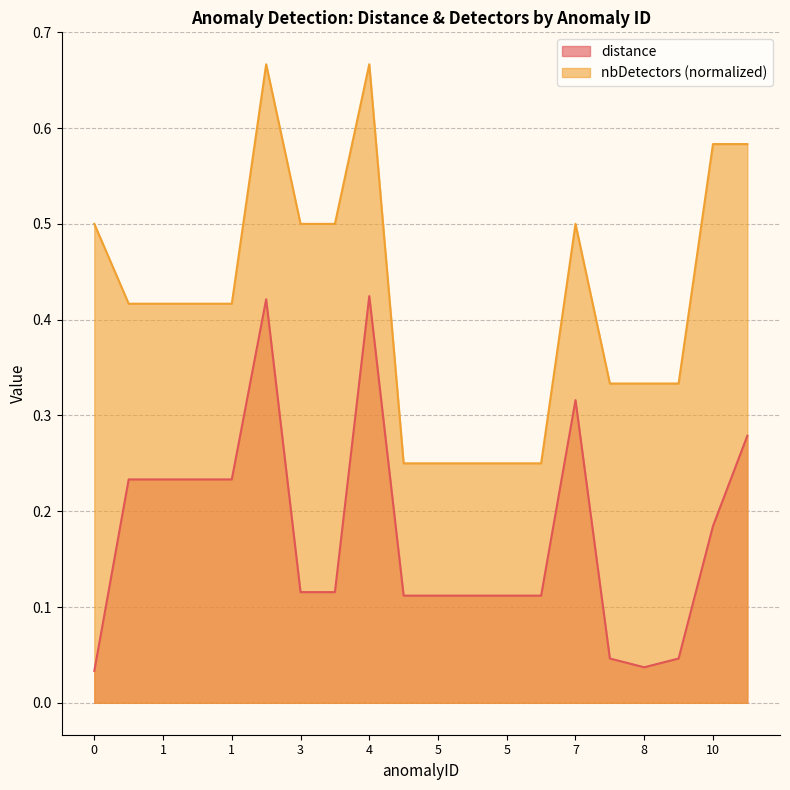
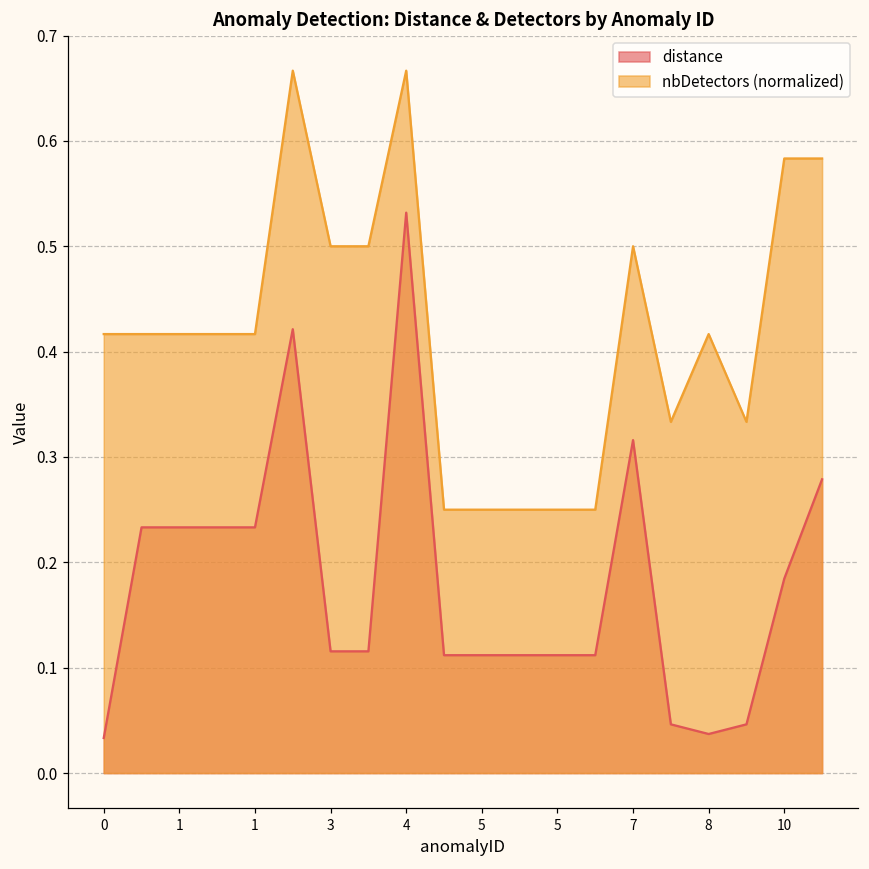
nbDetectors (normalized), 0: 0.50 -> 0.42
distance, 4: 0.42 -> 0.53
nbDetectors (normalized), 8: 0.33 -> 0.42
